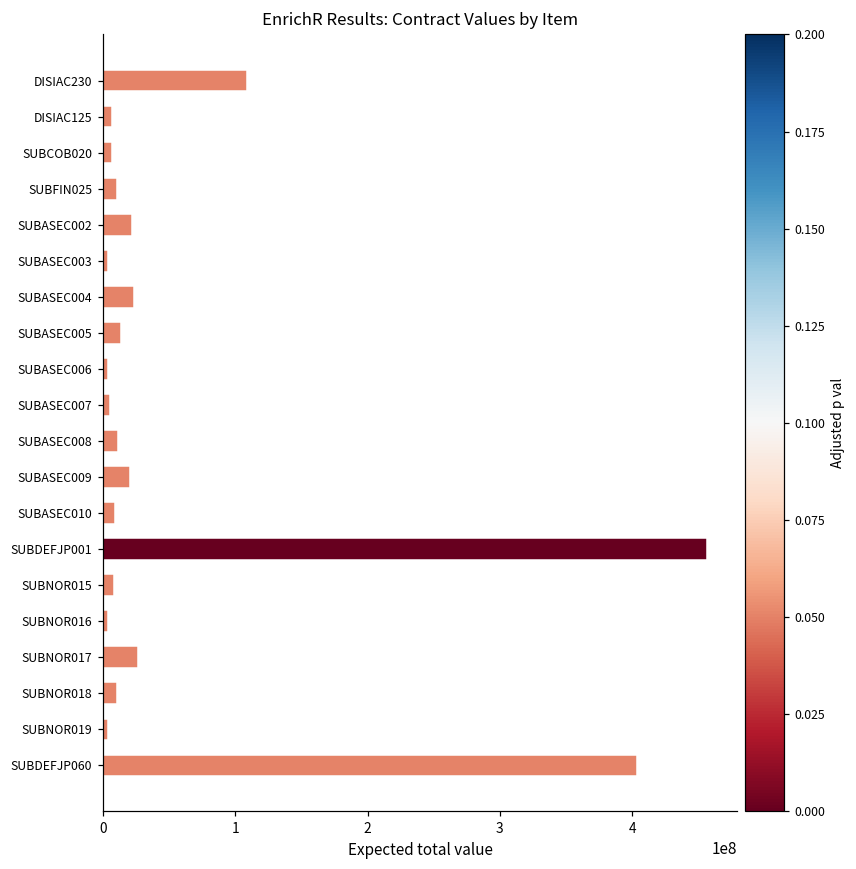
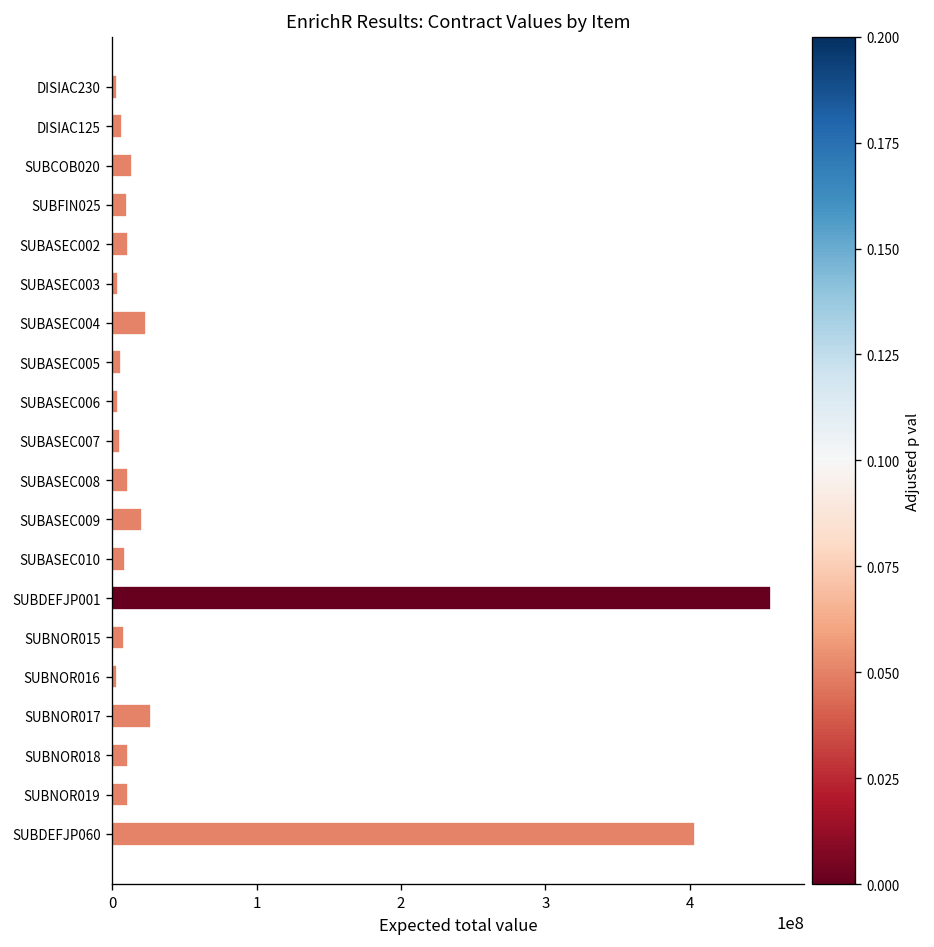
DISIAC230: 109000000 -> 3000000
SUBCOB020: 7000000 -> 14000000
SUBASEC002: 22000000 -> 11000000
SUBASEC005: 14000000 -> 6000000
SUBNOR019: 4000000 -> 11000000
